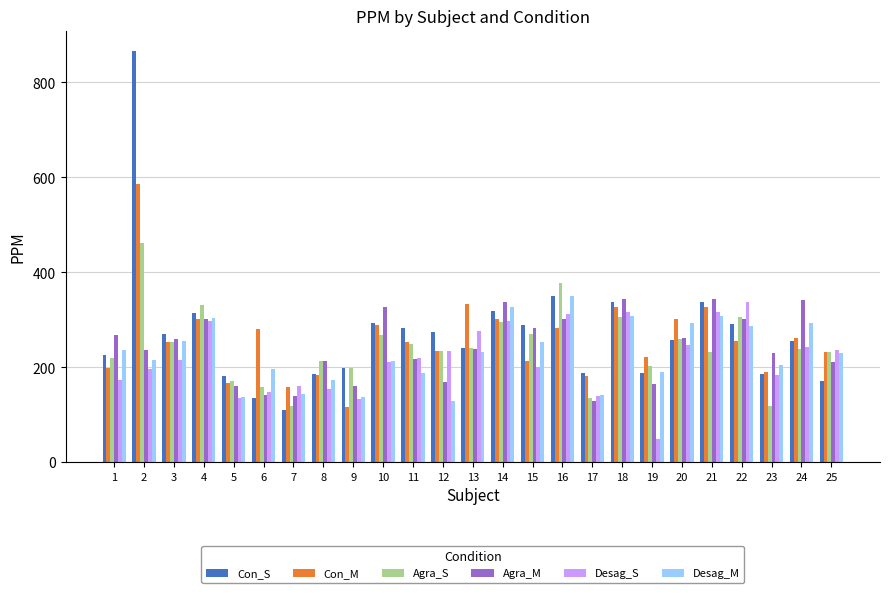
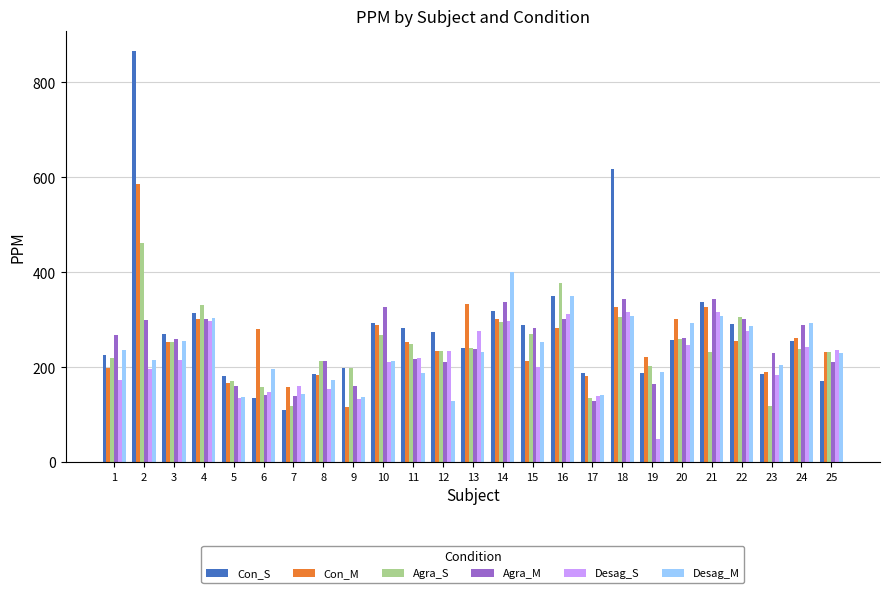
Agra_M, 2: 240 -> 300
Agra_M, 12: 170 -> 210
Desag_M, 14: 330 -> 400
Con_S, 18: 340 -> 620
Desag_S, 22: 340 -> 280
Agra_M, 24: 340 -> 290
